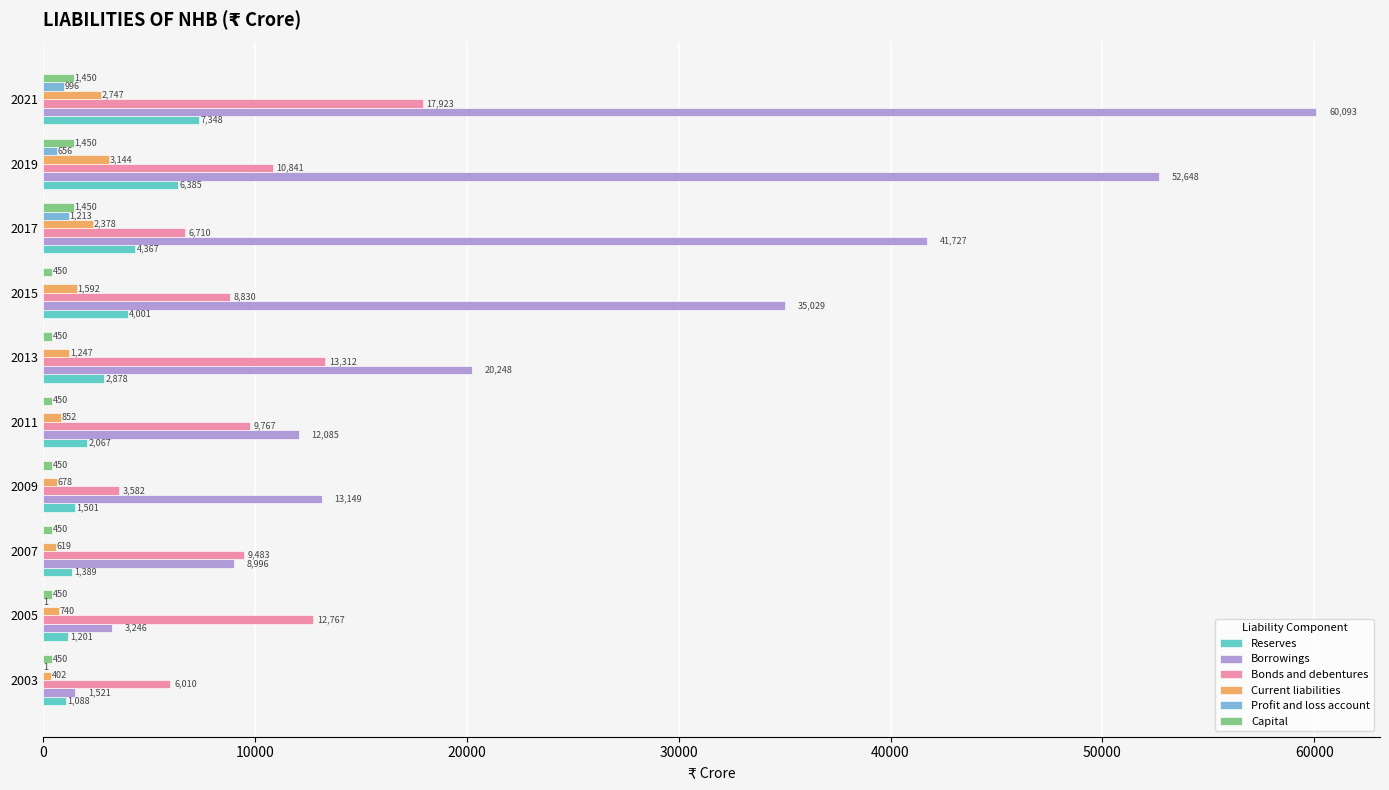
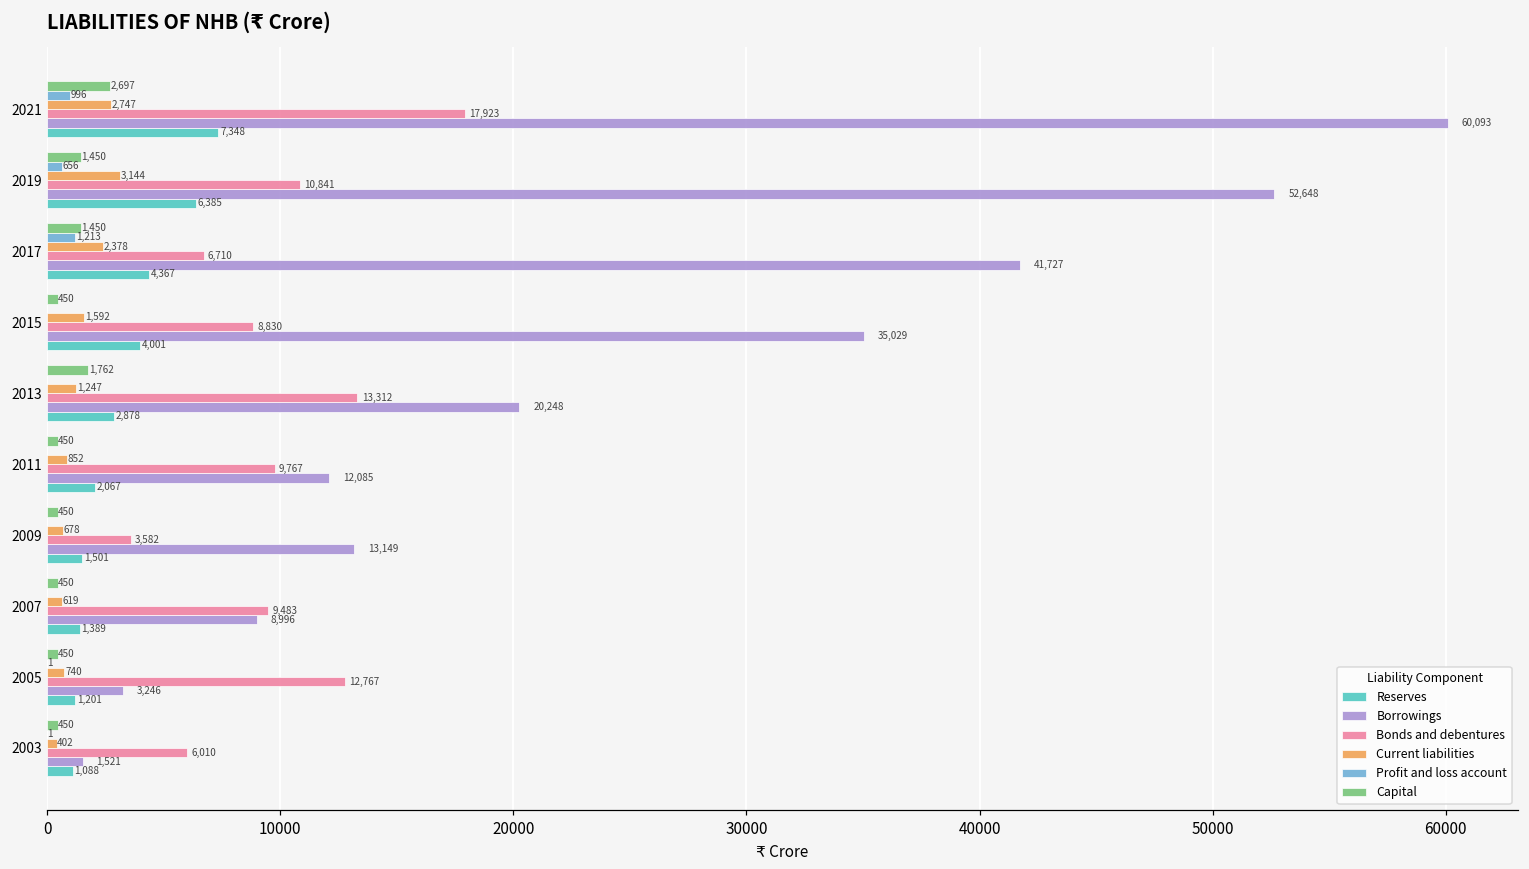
Capital, 2021: 1,450 -> 2,697
Capital, 2013: 450 -> 1,762
